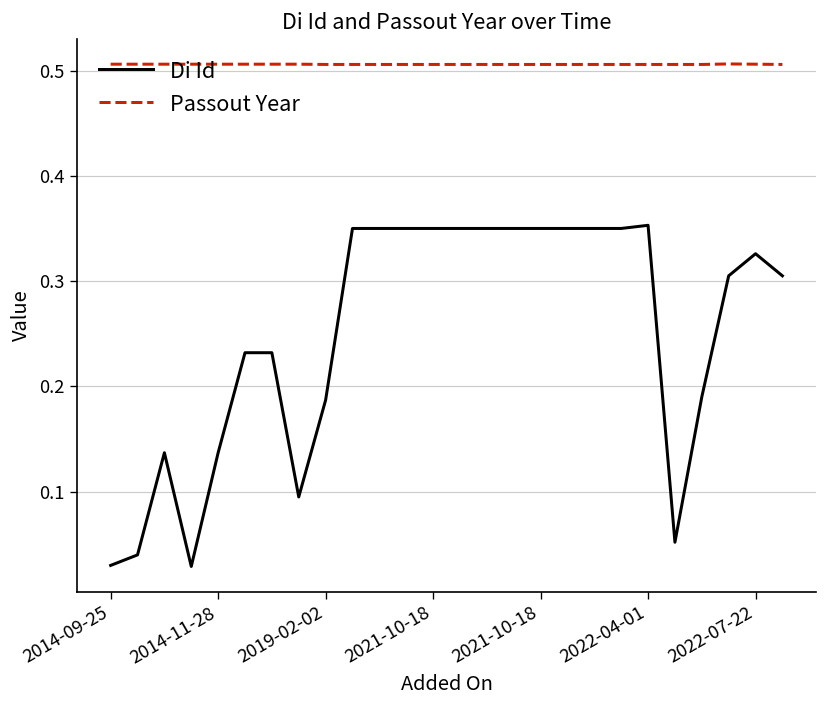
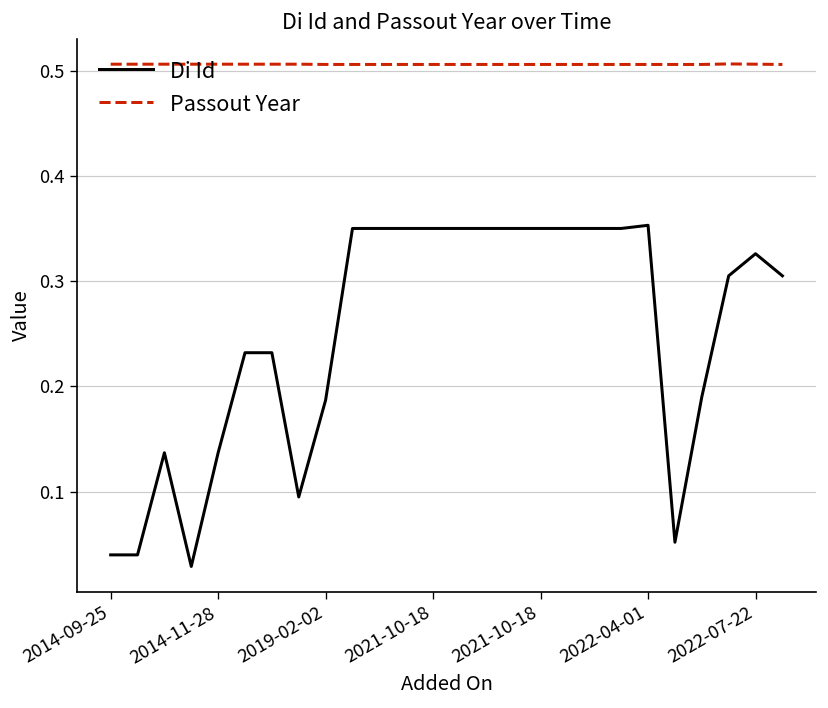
Di Id, 2014-09-25: 0.03 -> 0.04
